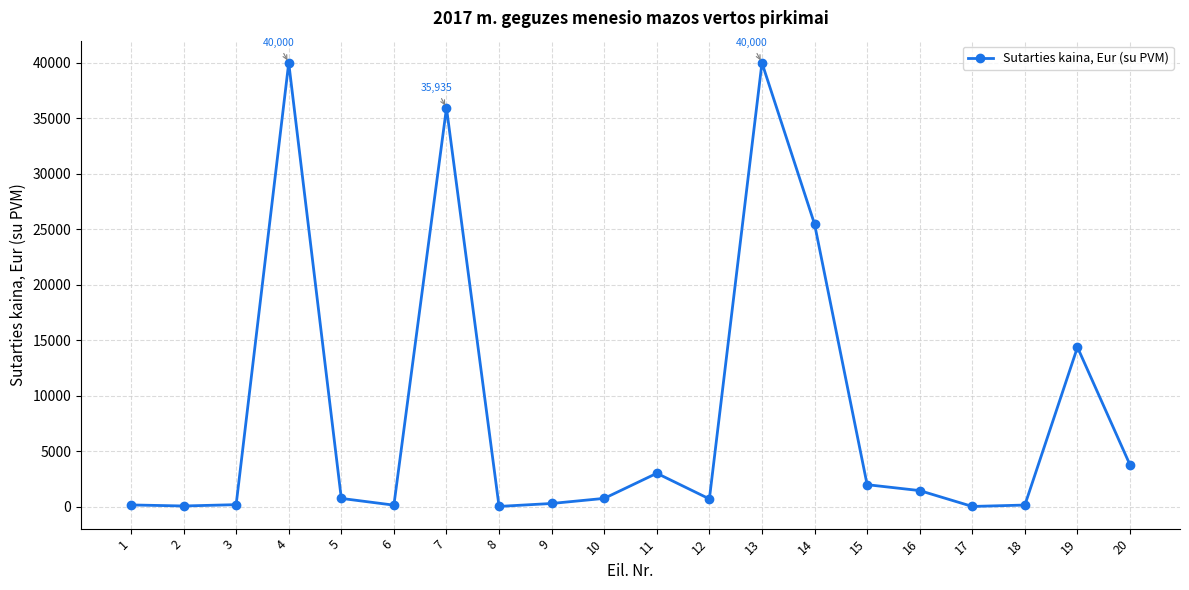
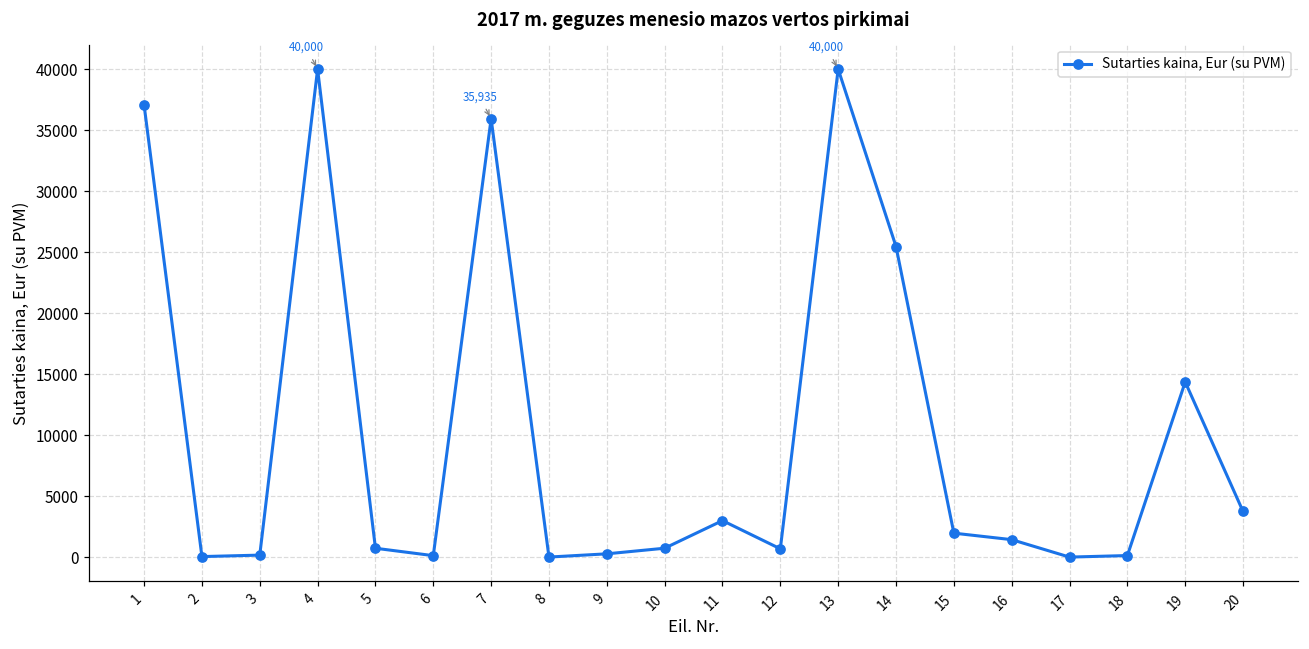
1: 200 -> 37100
